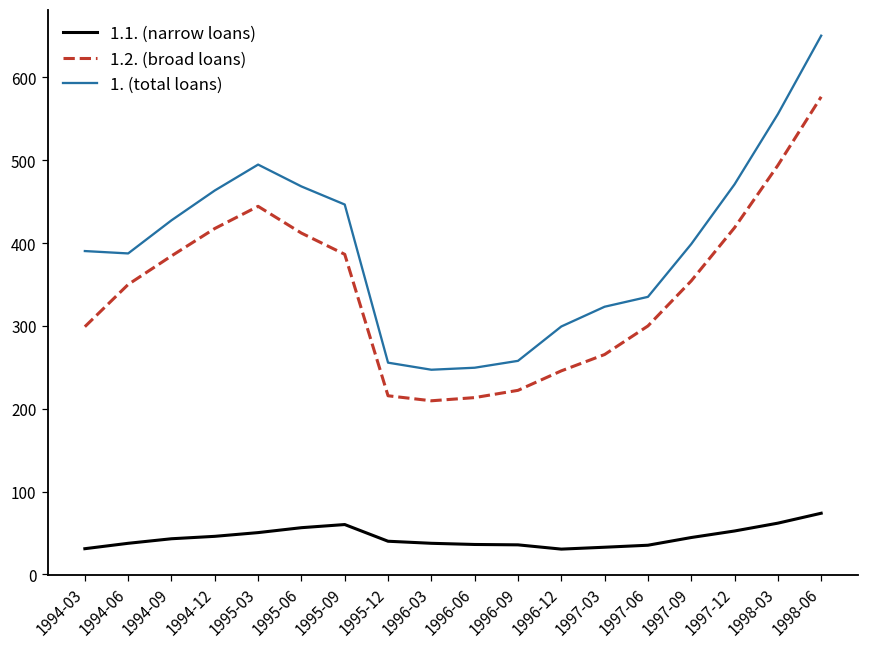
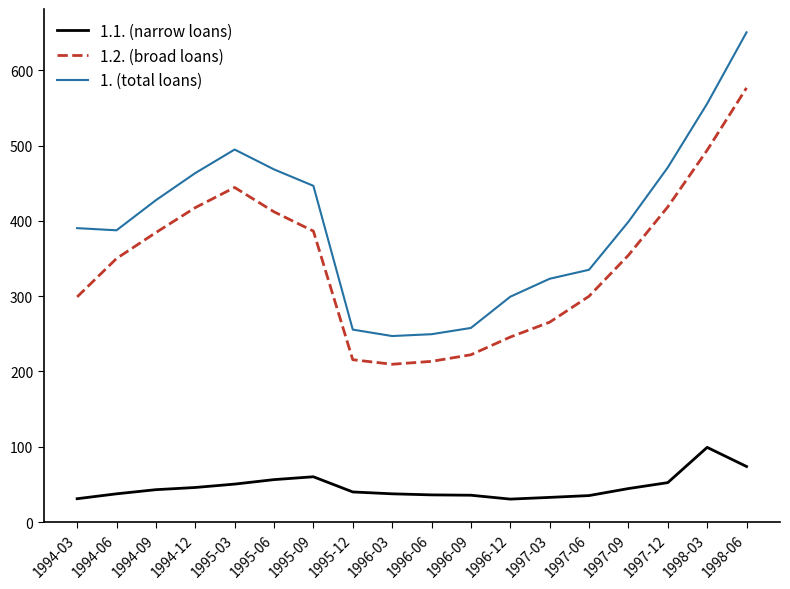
1.1. (narrow loans), 1998-03: 60 -> 100
